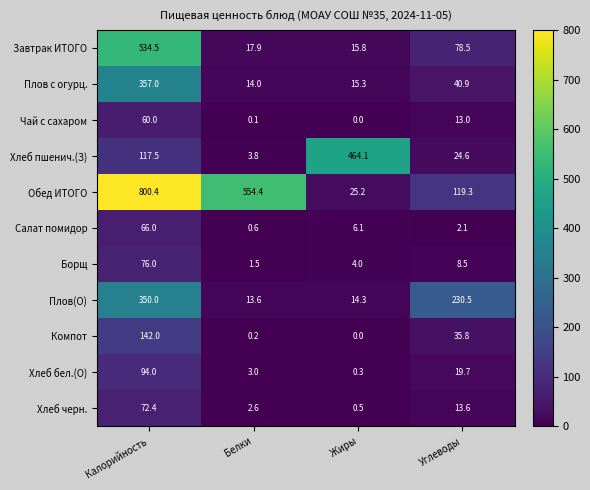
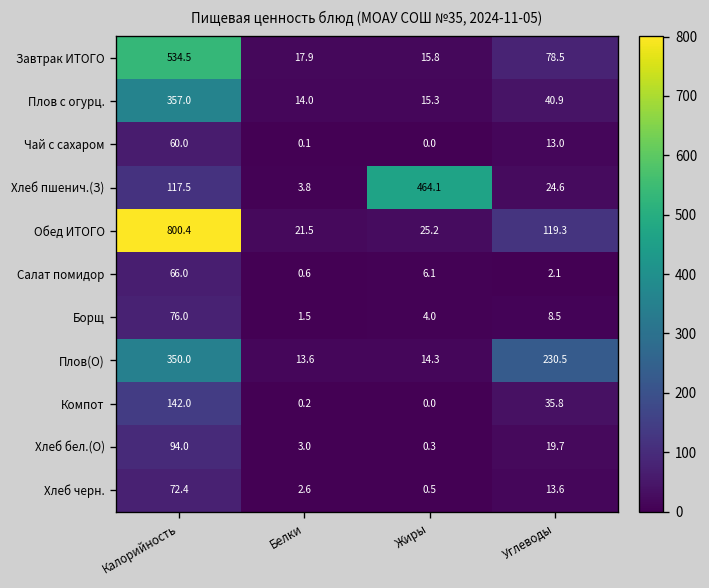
Обед ИТОГО, Белки: 554.4 -> 21.5
